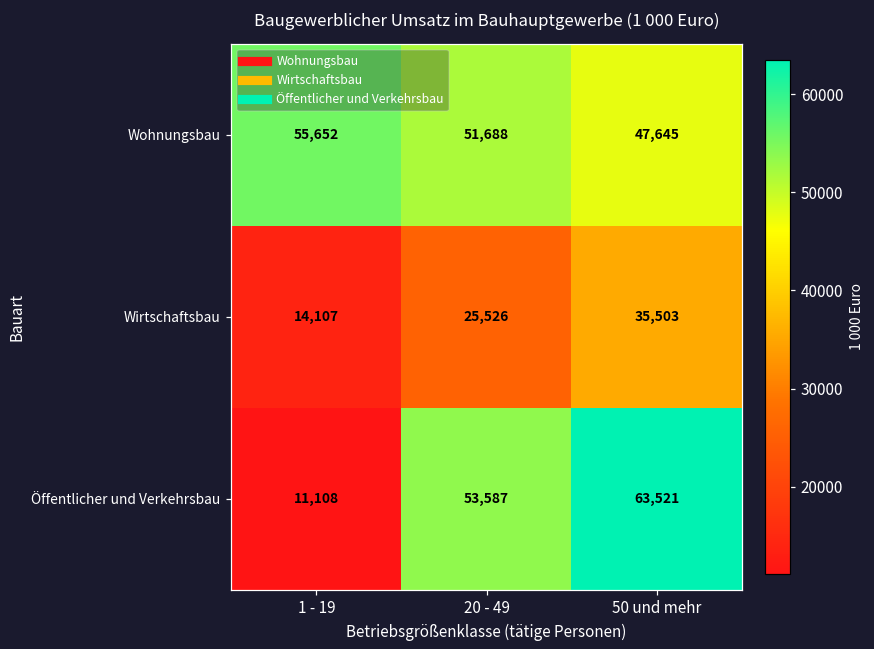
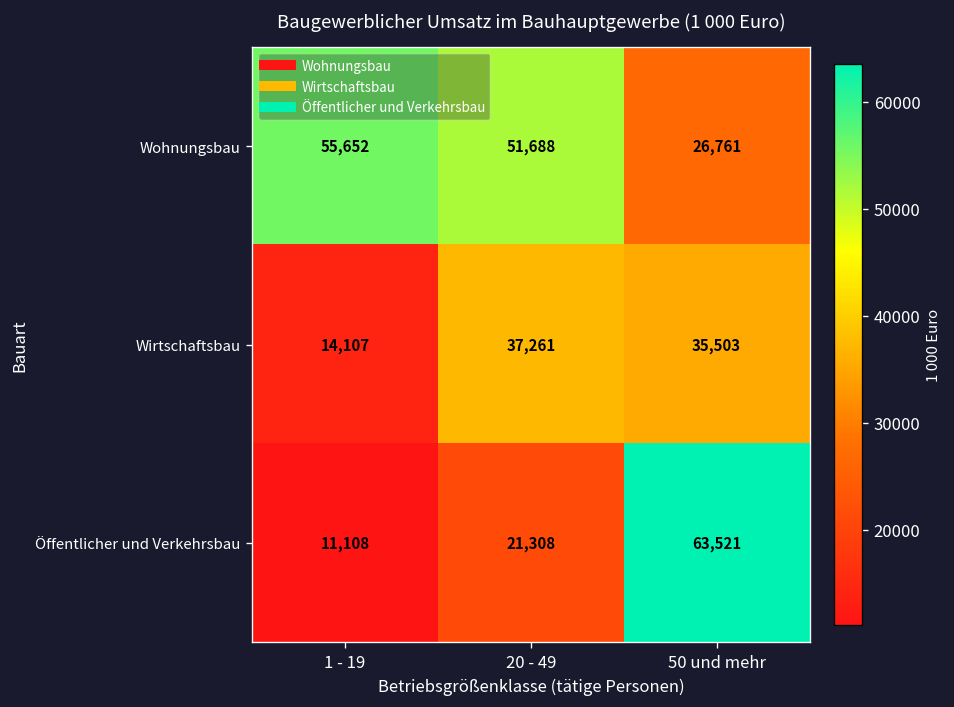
Wohnungsbau, 50 und mehr: 47,645 -> 26,761
Wirtschaftsbau, 20 - 49: 25,526 -> 37,261
Öffentlicher und Verkehrsbau, 20 - 49: 53,587 -> 21,308
